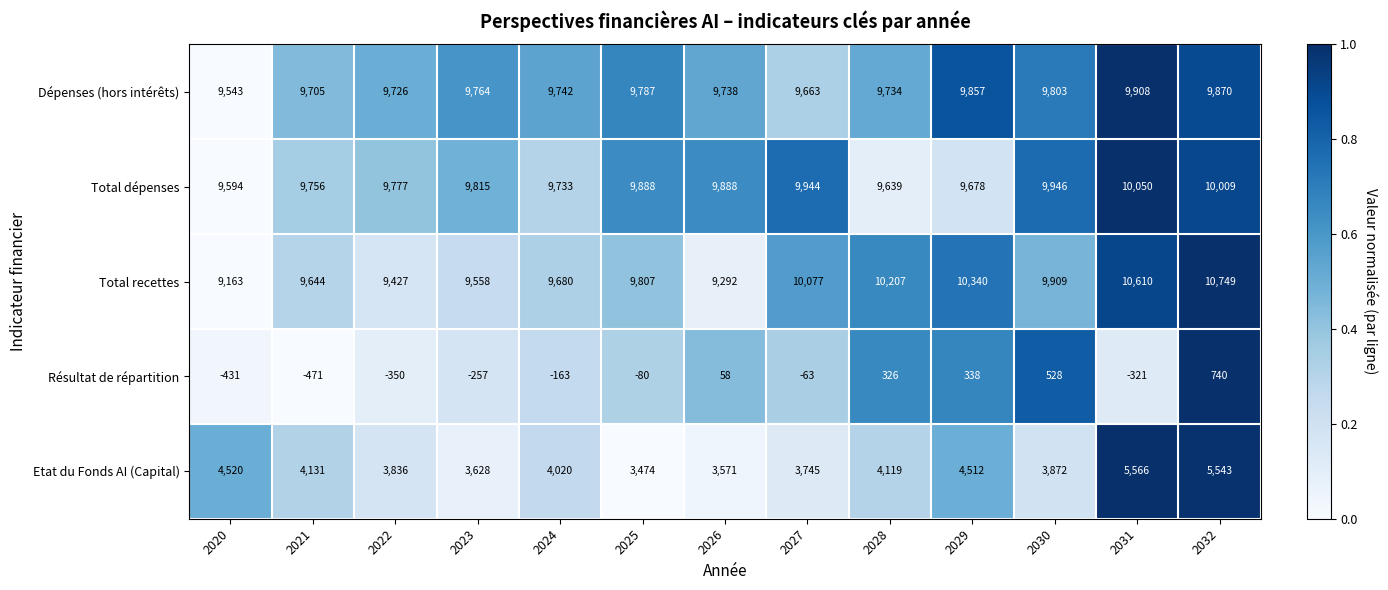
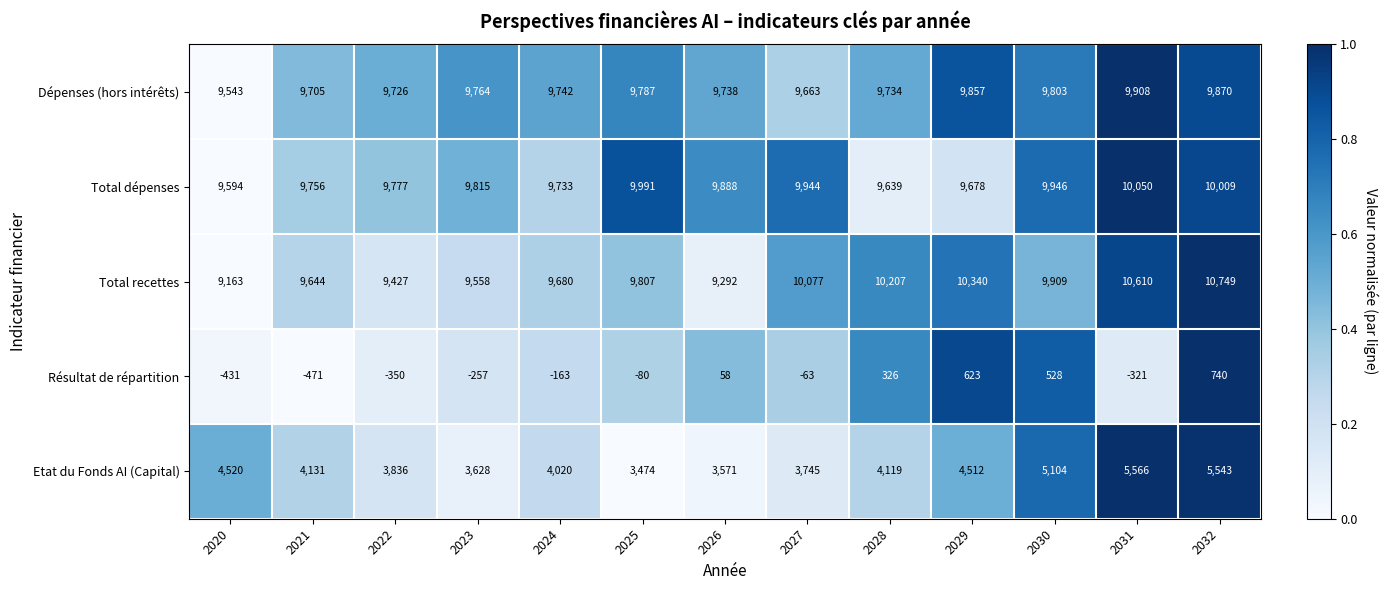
Total dépenses, 2025: 9,888 -> 9,991
Résultat de répartition, 2029: 338 -> 623
Etat du Fonds AI (Capital), 2030: 3,872 -> 5,104
